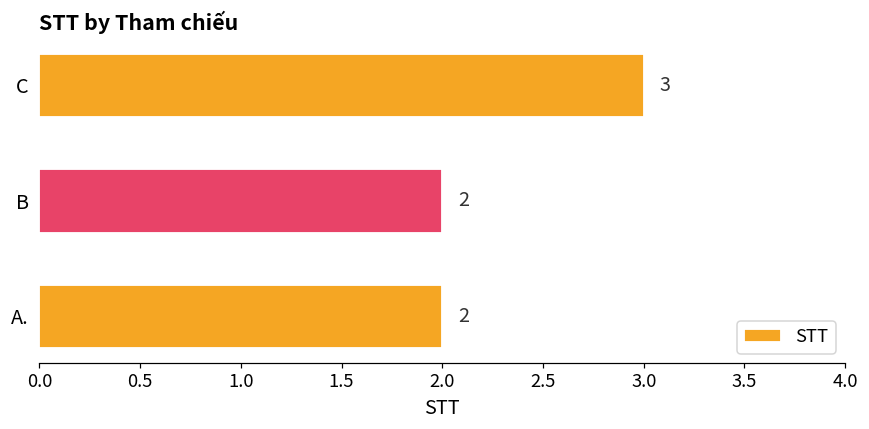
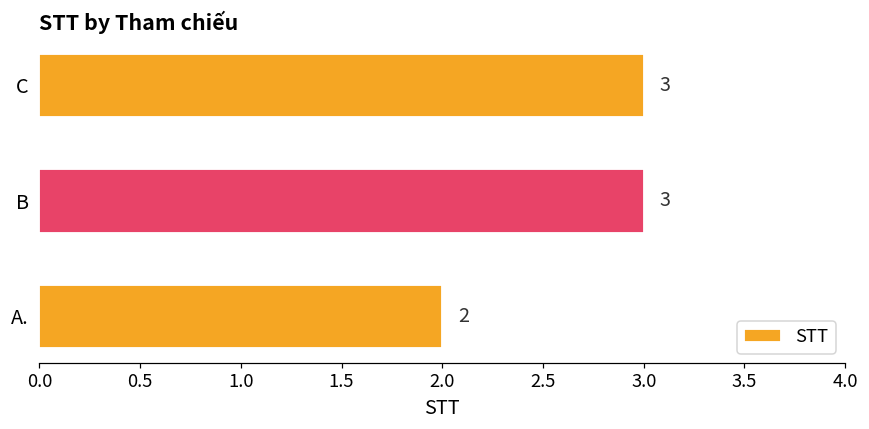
B: 2 -> 3
